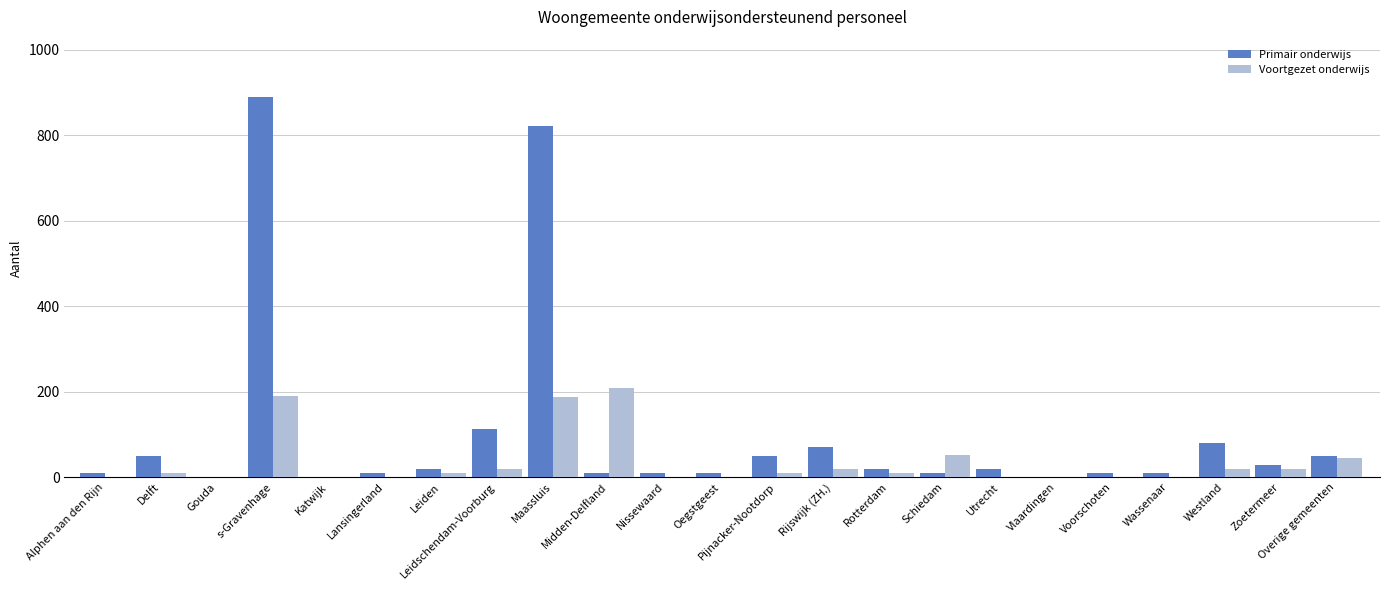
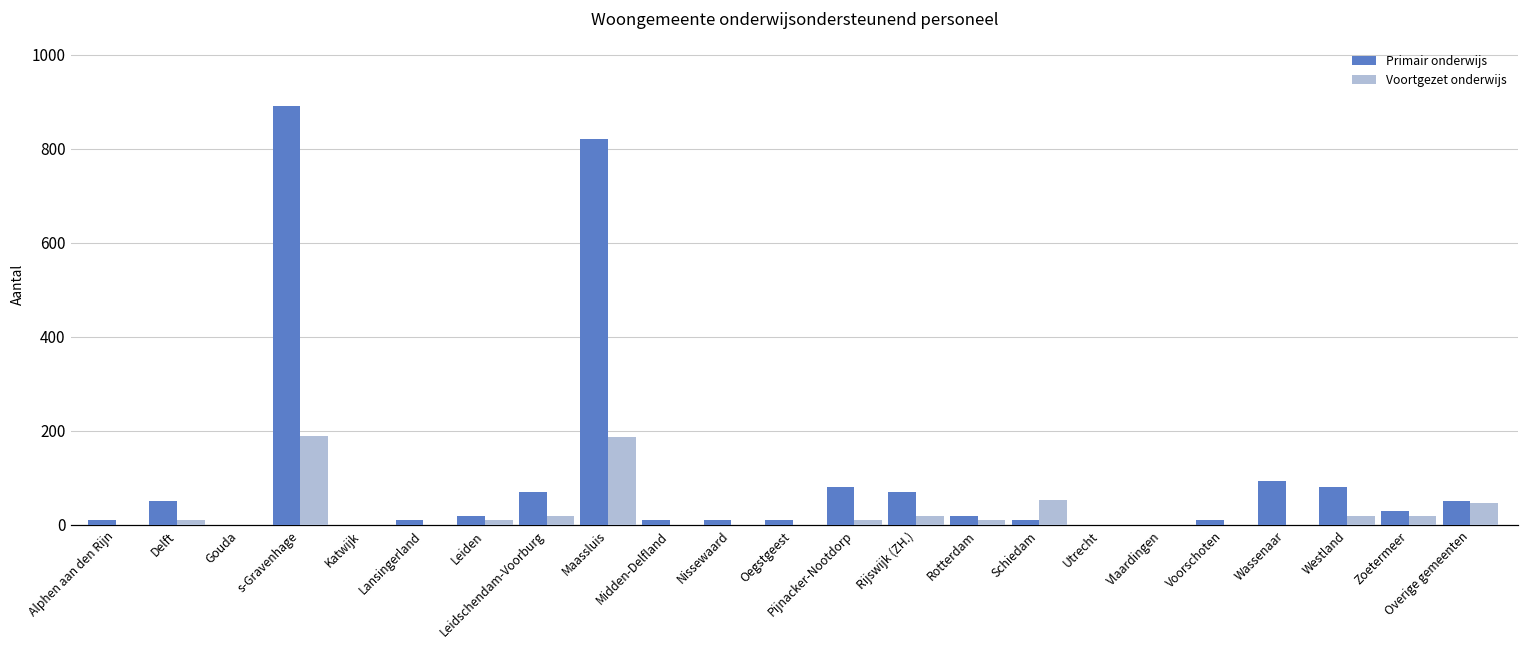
Primair onderwijs, Leidschendam-Voorburg: 110 -> 70
Voortgezet onderwijs, Midden-Delfland: 210 -> 0
Primair onderwijs, Pijnacker-Nootdorp: 50 -> 80
Primair onderwijs, Utrecht: 20 -> 0
Primair onderwijs, Wassenaar: 10 -> 90
